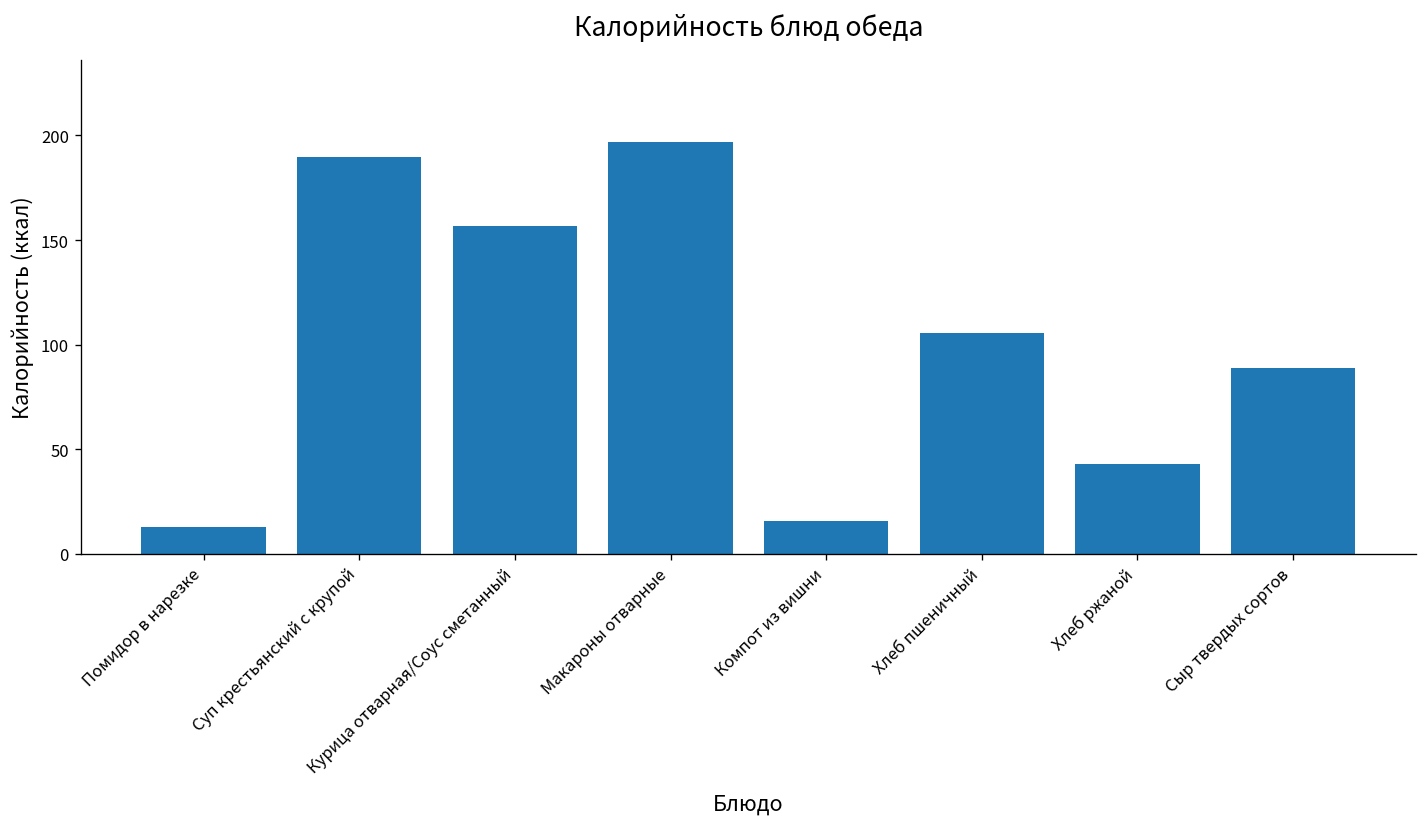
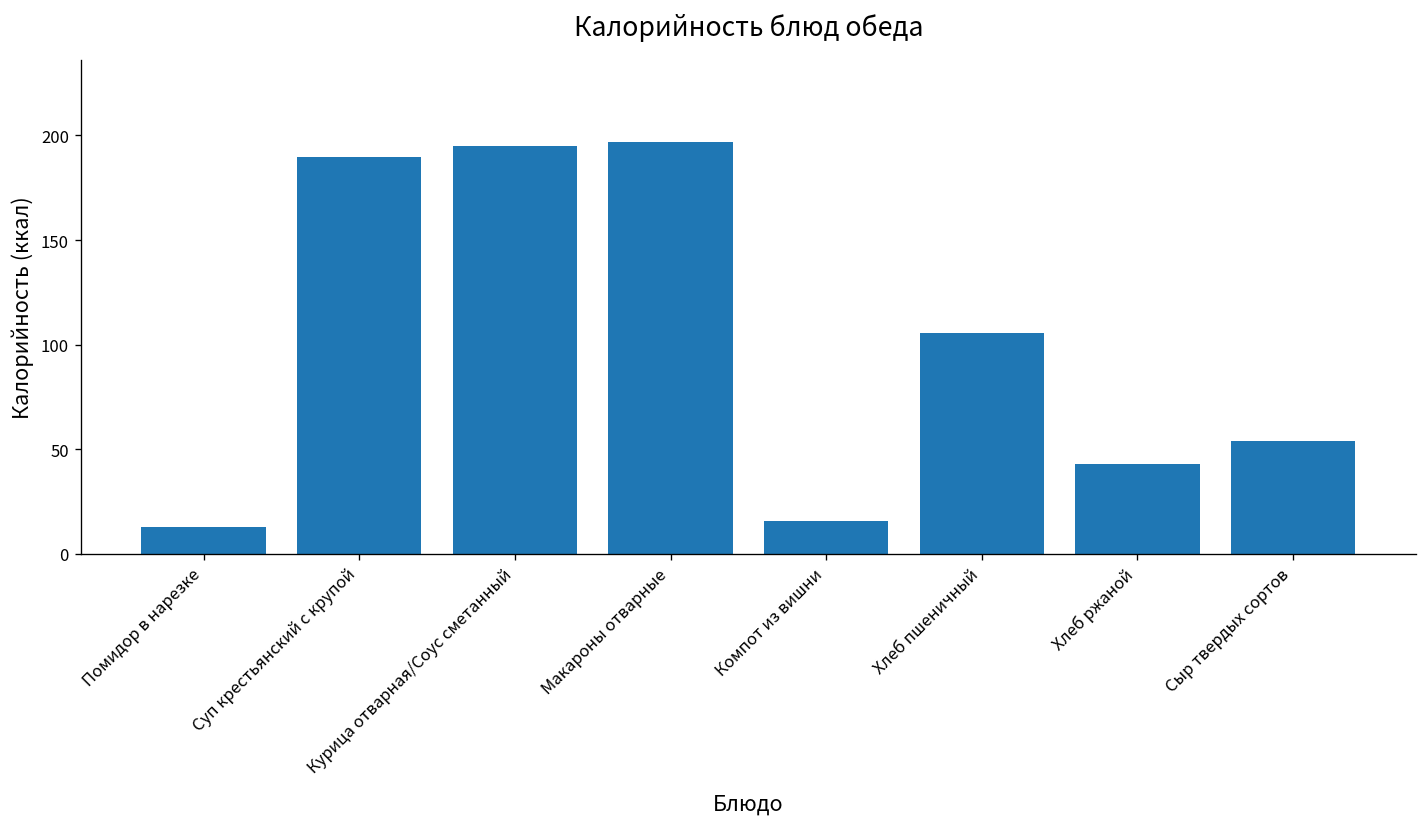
Курица отварная/Соус сметанный: 157 -> 195
Сыр твердых сортов: 89 -> 54
